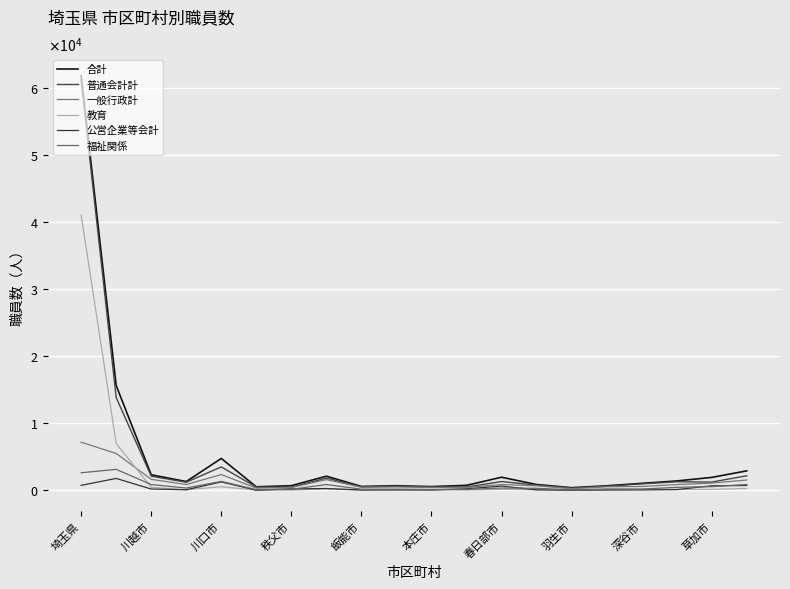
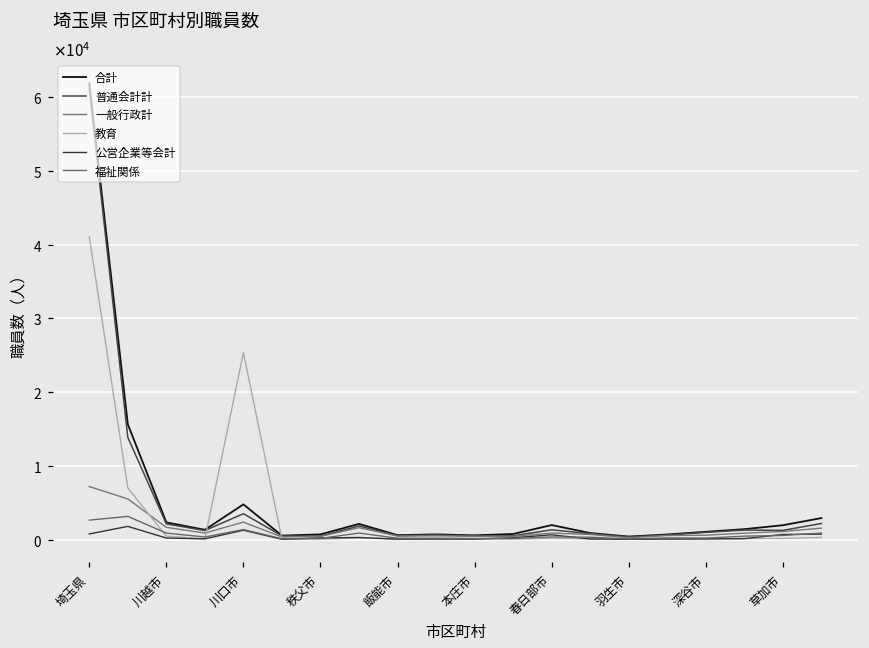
教育, 川口市: 1000 -> 25000
